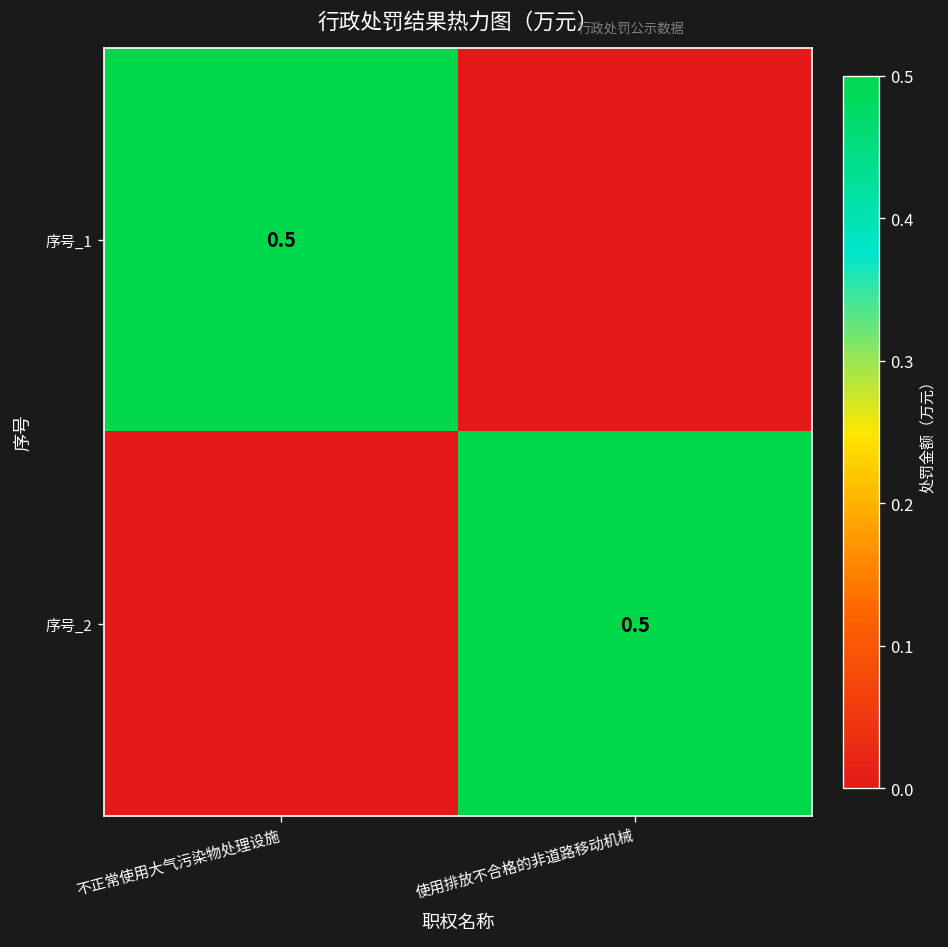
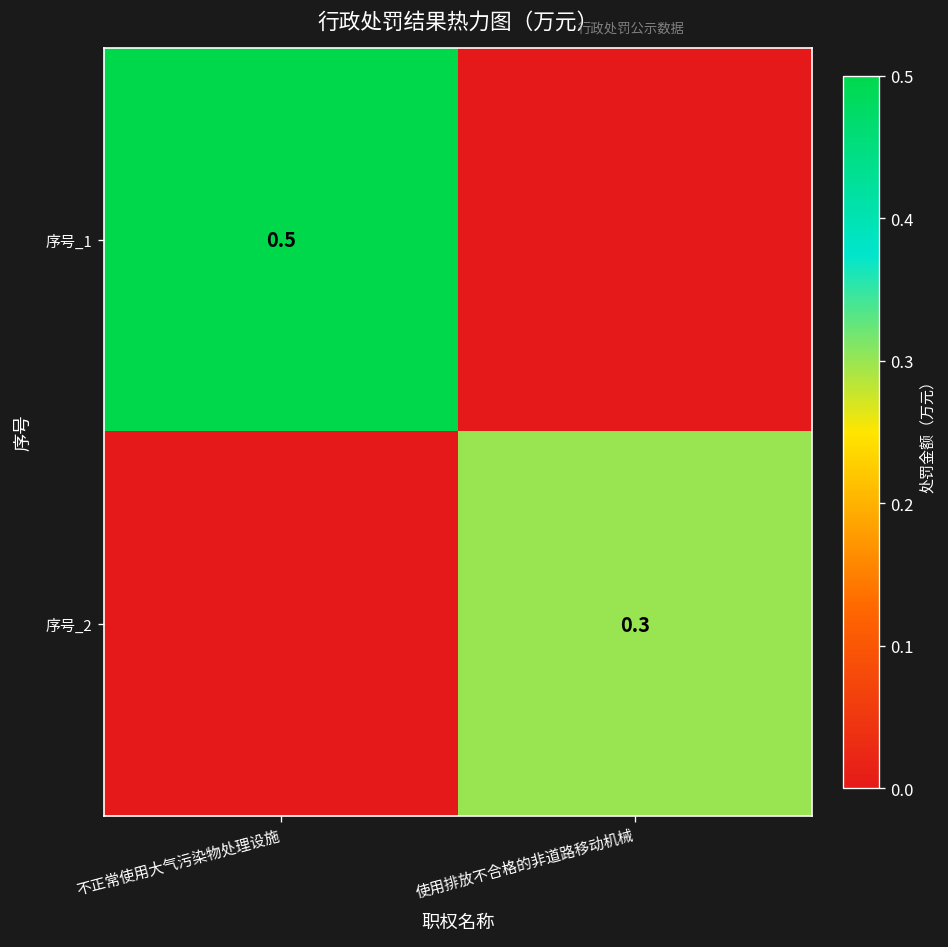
序号_2, 使用排放不合格的非道路移动机械: 0.5 -> 0.3
